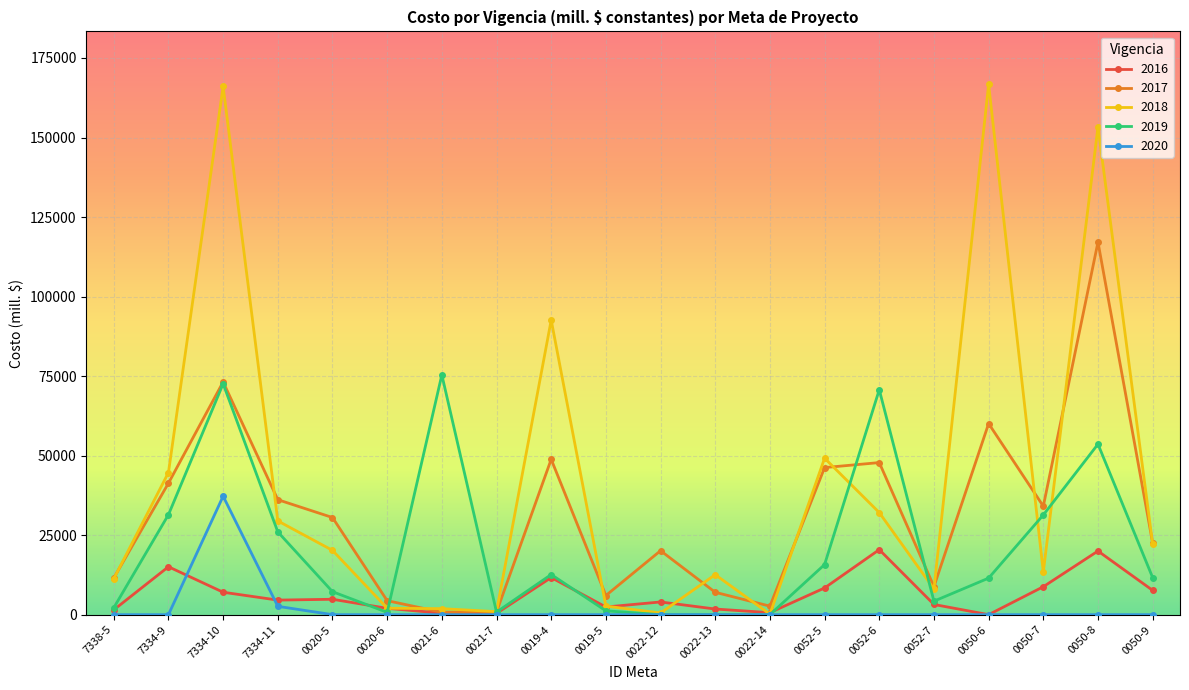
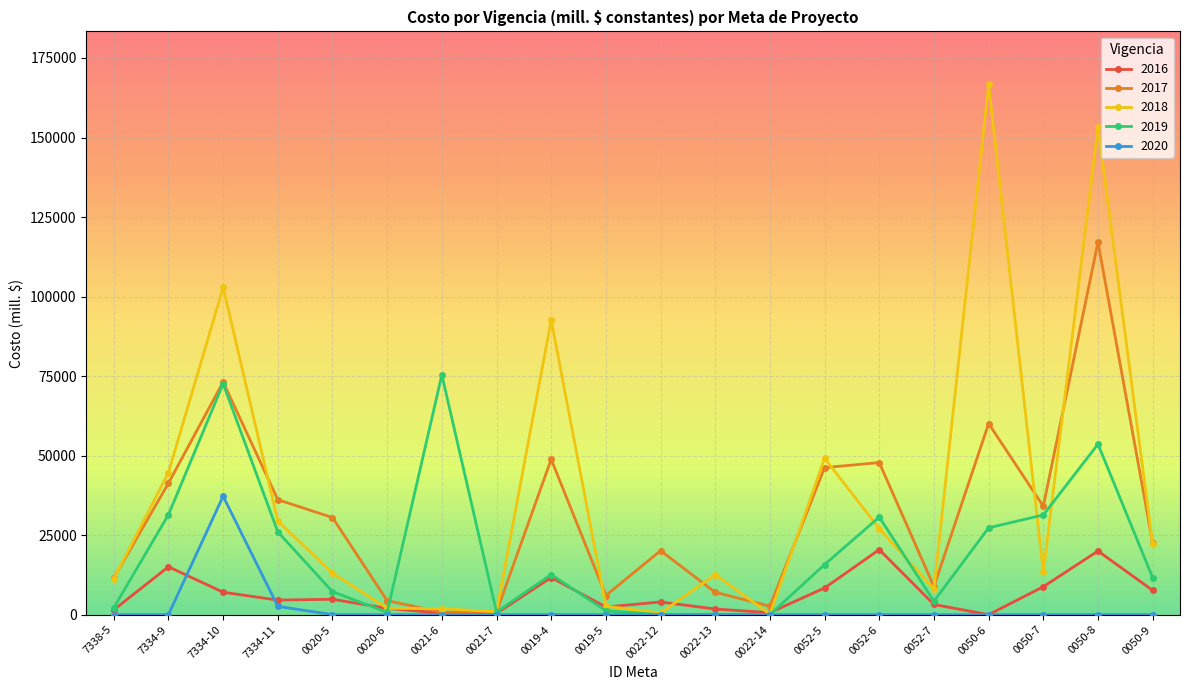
2018, 7334-10: 166000 -> 103000
2018, 0020-5: 20000 -> 13000
2018, 0052-6: 32000 -> 27000
2019, 0052-6: 71000 -> 31000
2019, 0050-6: 11000 -> 27000
